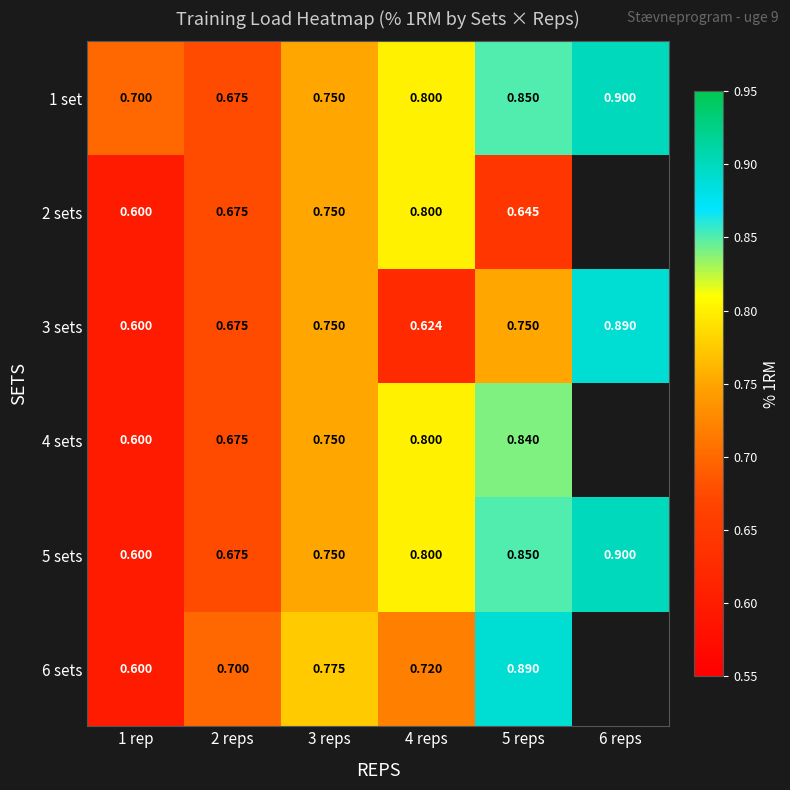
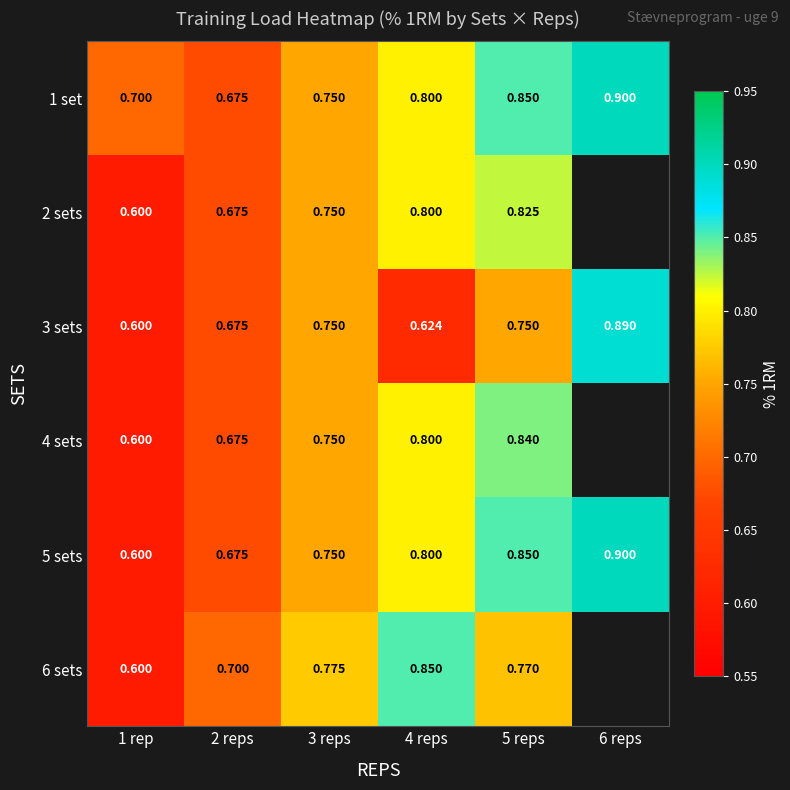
2 sets, 5 reps: 0.645 -> 0.825
6 sets, 4 reps: 0.720 -> 0.850
6 sets, 5 reps: 0.890 -> 0.770
